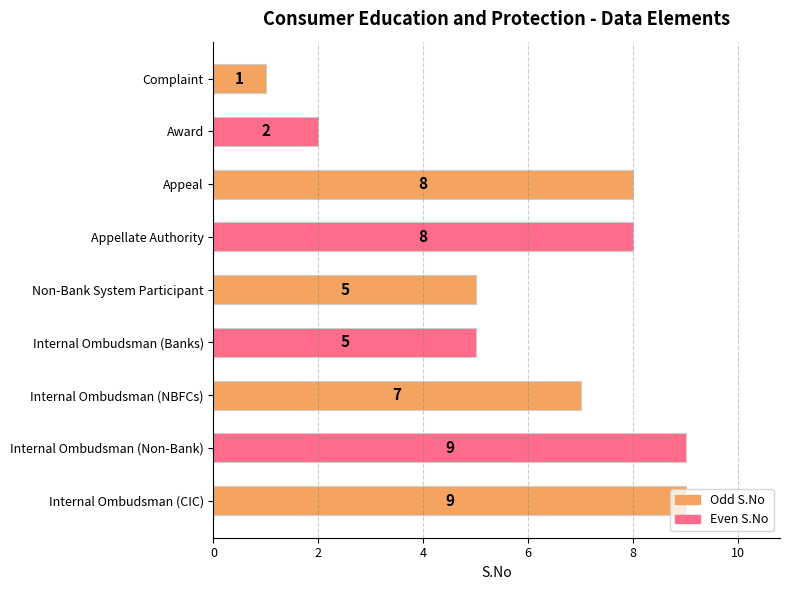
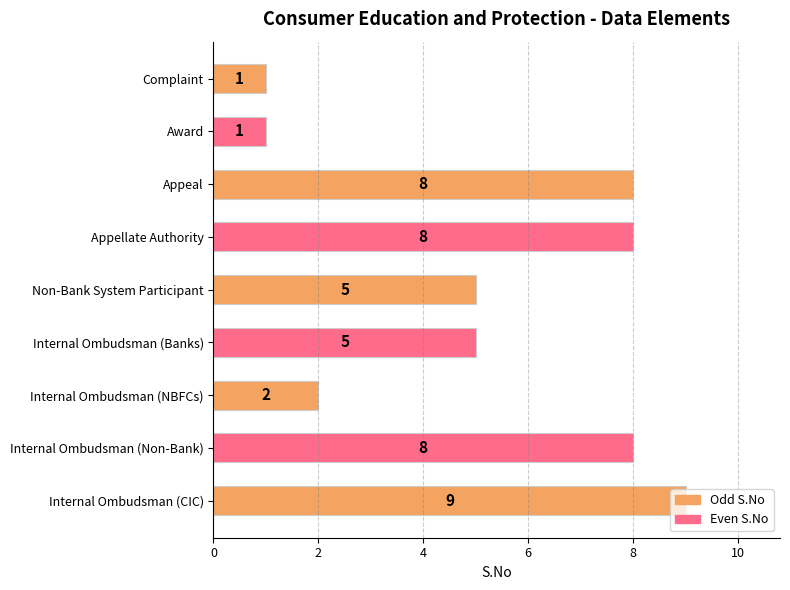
Award: 2 -> 1
Internal Ombudsman (NBFCs): 7 -> 2
Internal Ombudsman (Non-Bank): 9 -> 8
